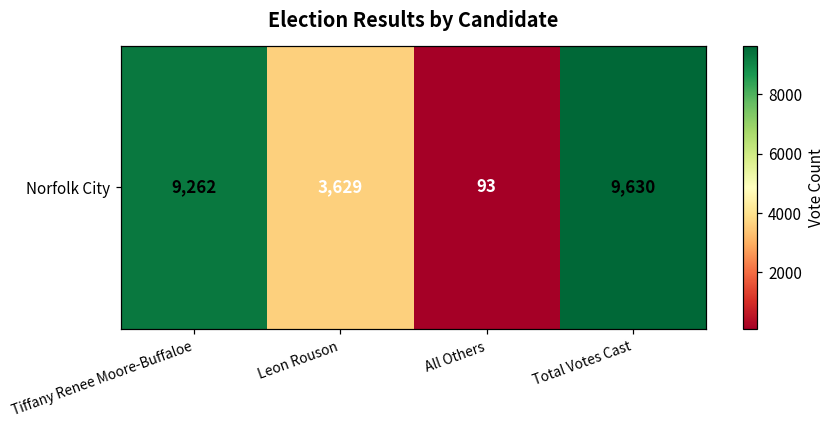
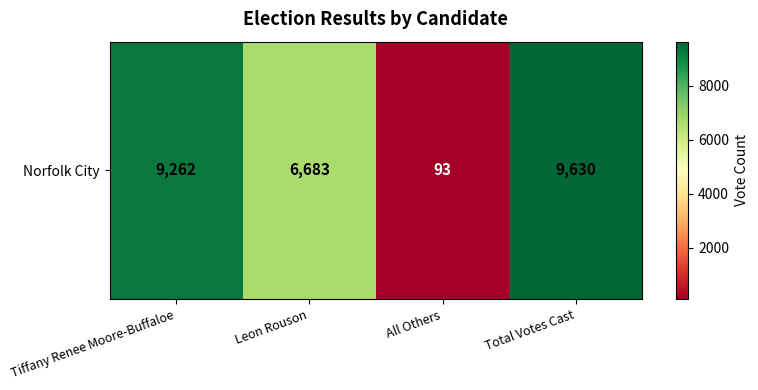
Norfolk City, Leon Rouson: 3,629 -> 6,683
